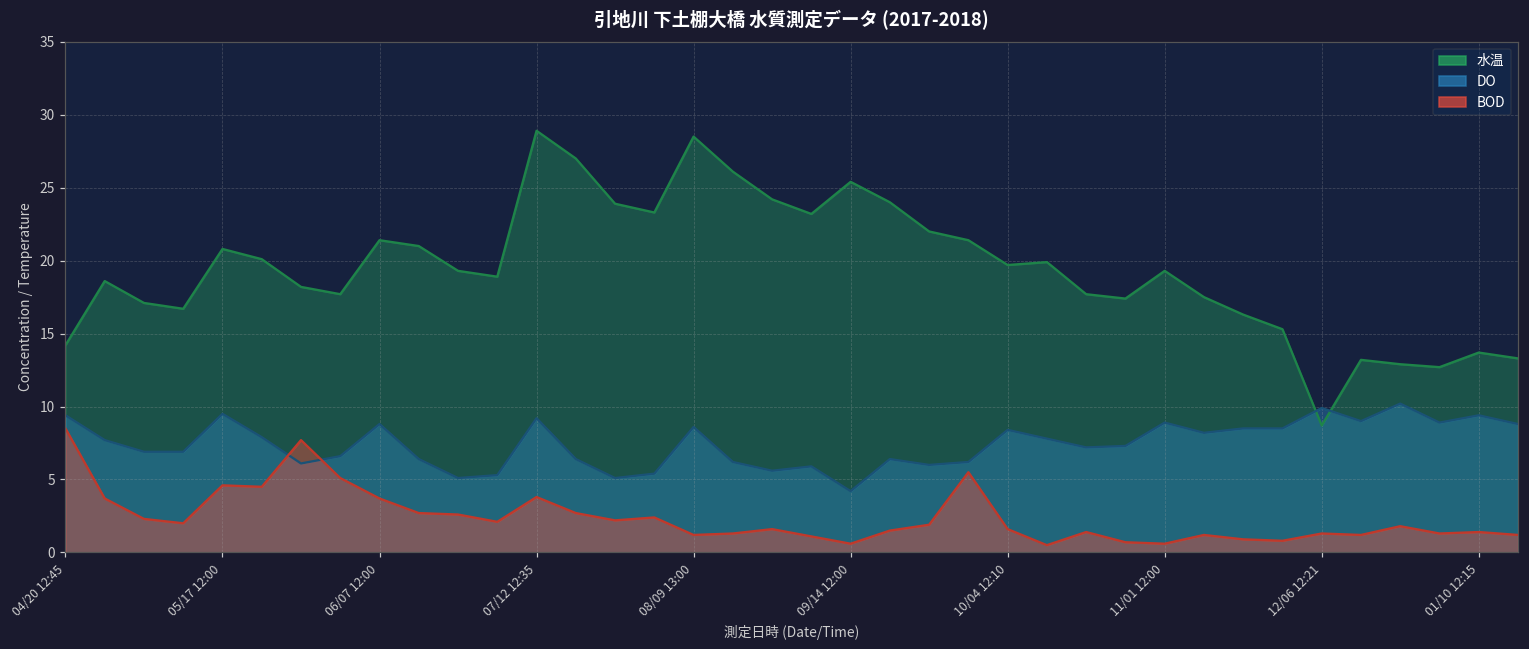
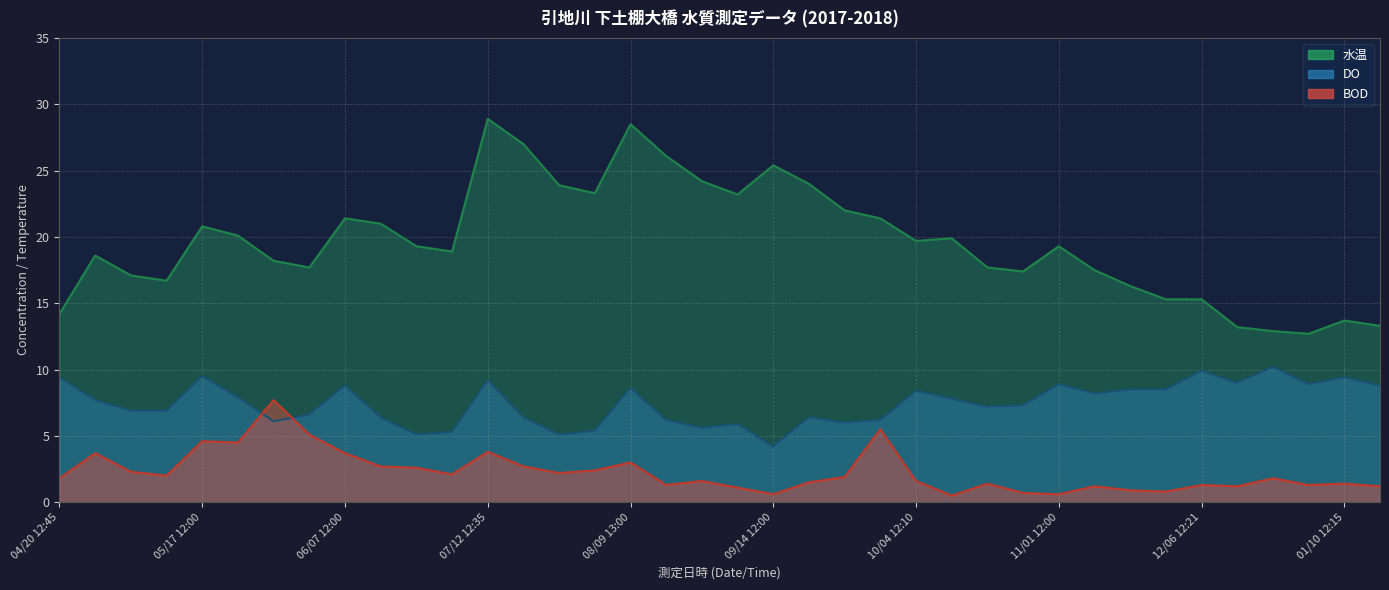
BOD, 04/20 12:45: 8.5 -> 1.8
BOD, 08/09 13:00: 1.2 -> 3.0
水温, 12/06 12:21: 8.7 -> 15.3
